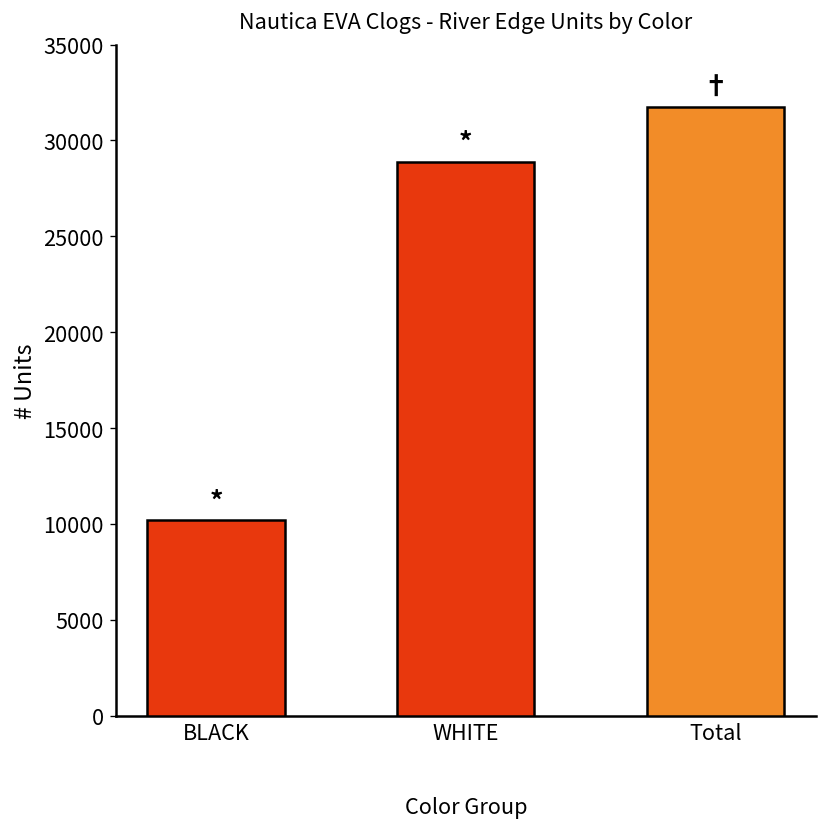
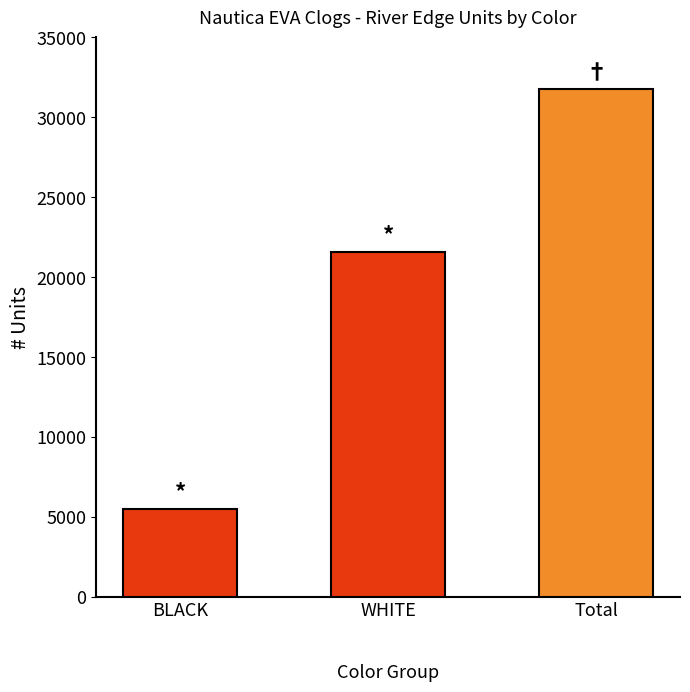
BLACK: 10200 -> 5500
WHITE: 28900 -> 21600
